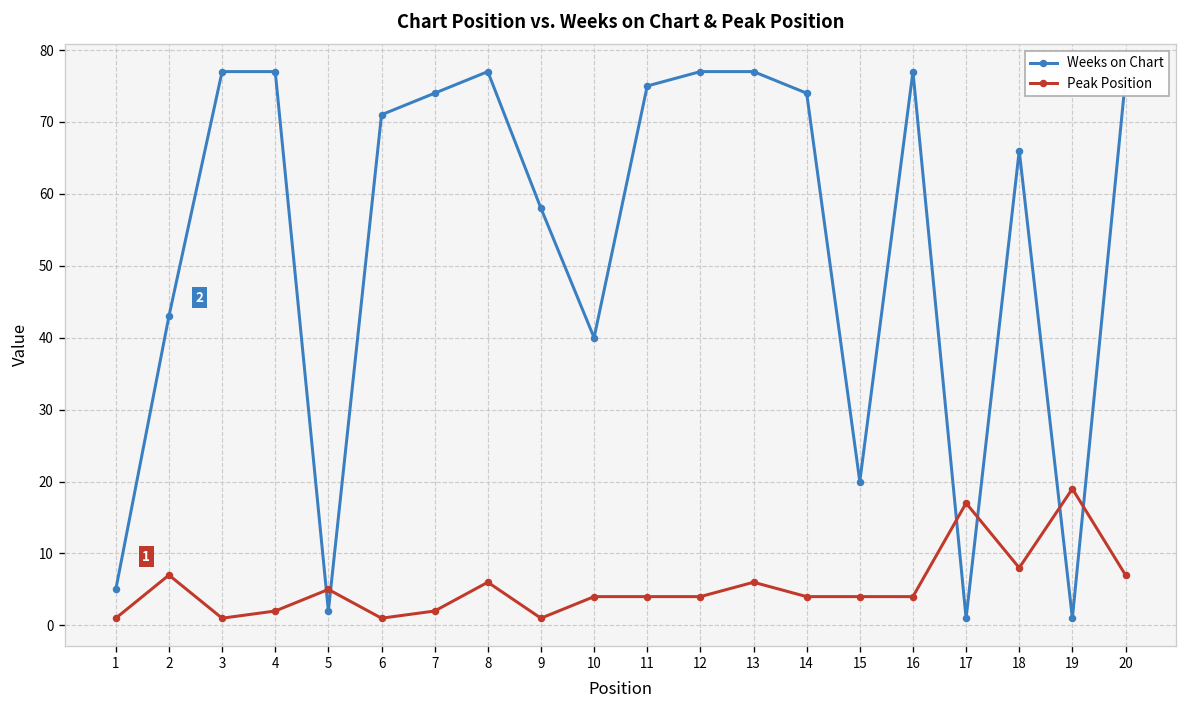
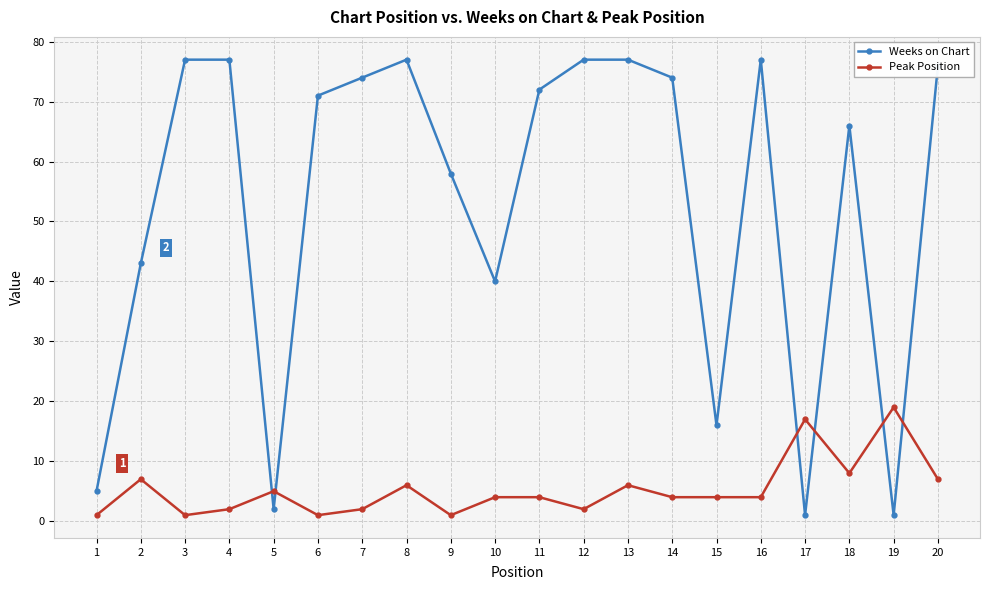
Weeks on Chart, 11: 75 -> 72
Peak Position, 12: 4 -> 2
Weeks on Chart, 15: 20 -> 16
